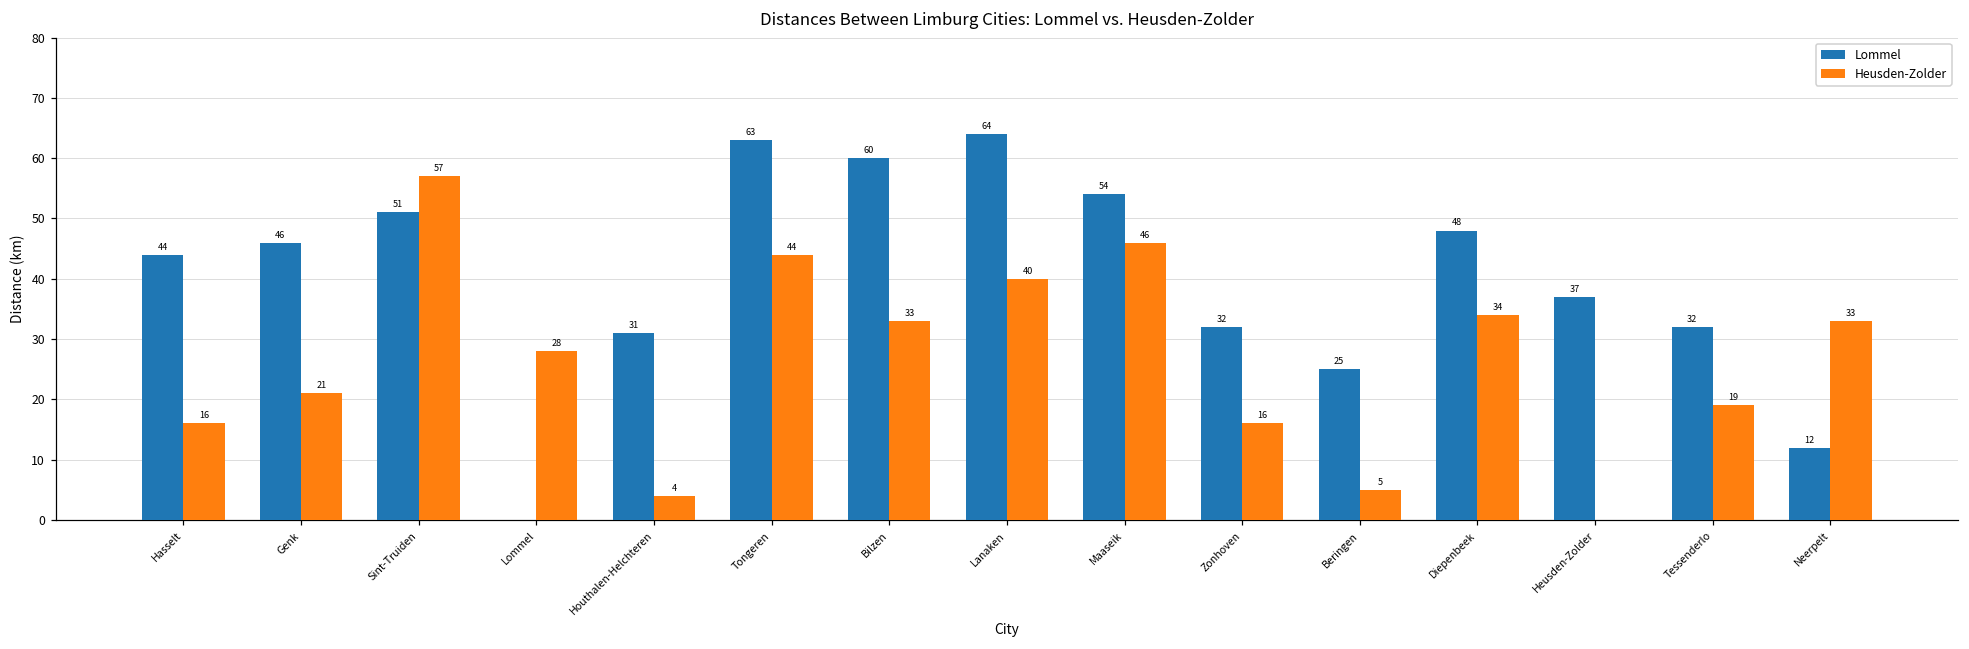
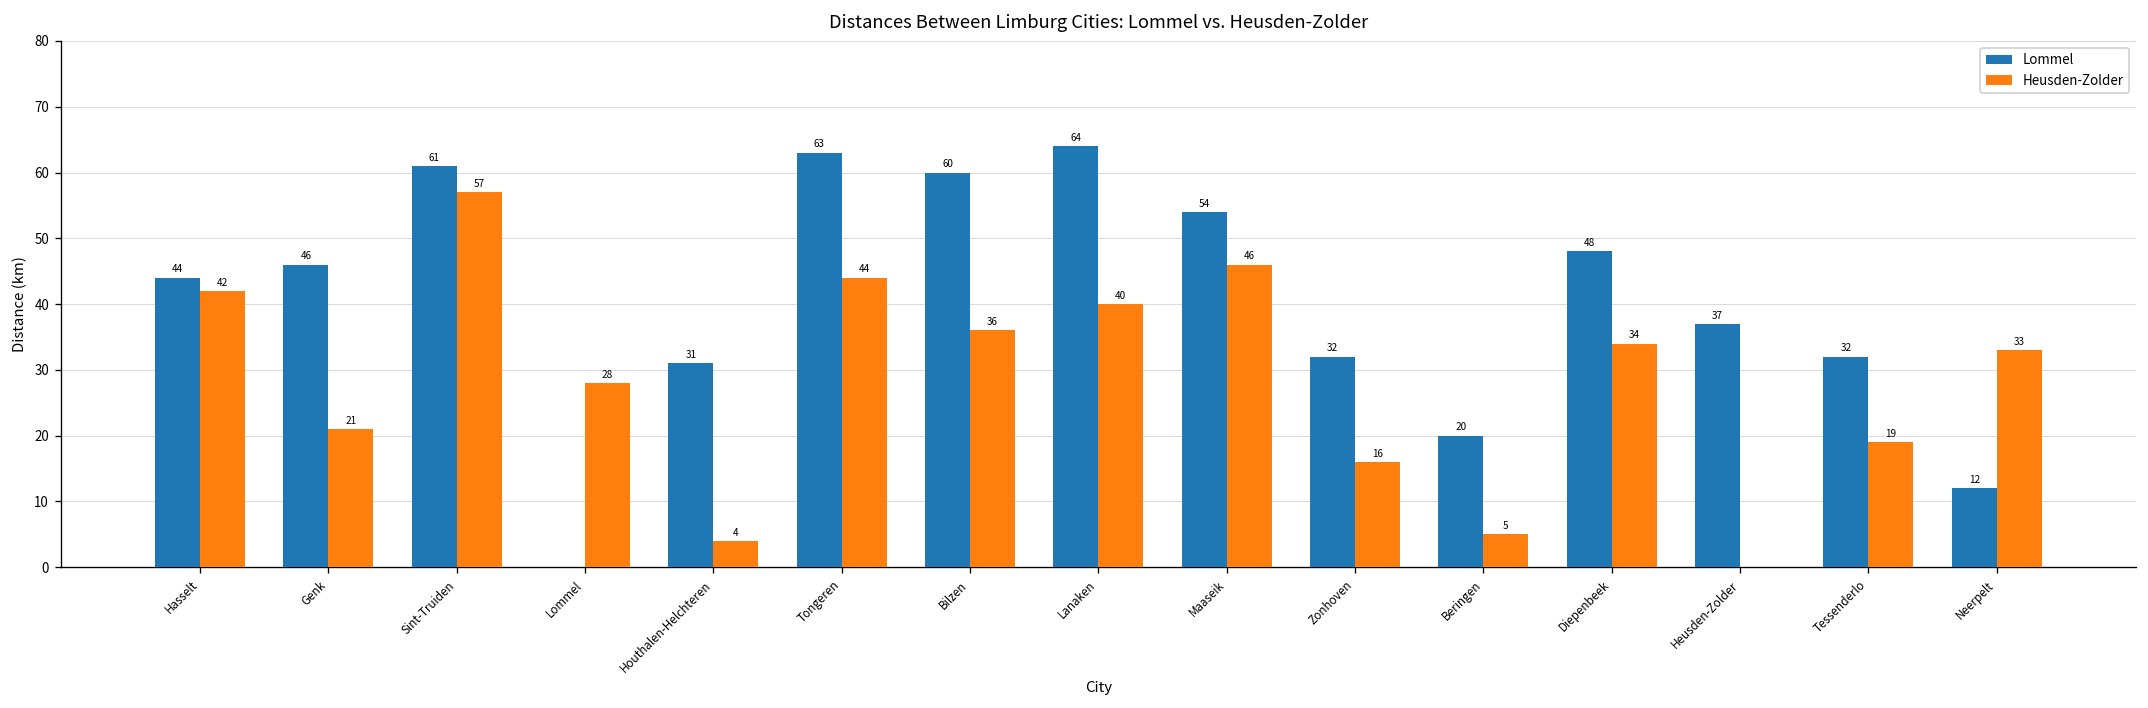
Heusden-Zolder, Hasselt: 16 -> 42
Lommel, Sint-Truiden: 51 -> 61
Heusden-Zolder, Bilzen: 33 -> 36
Lommel, Beringen: 25 -> 20
